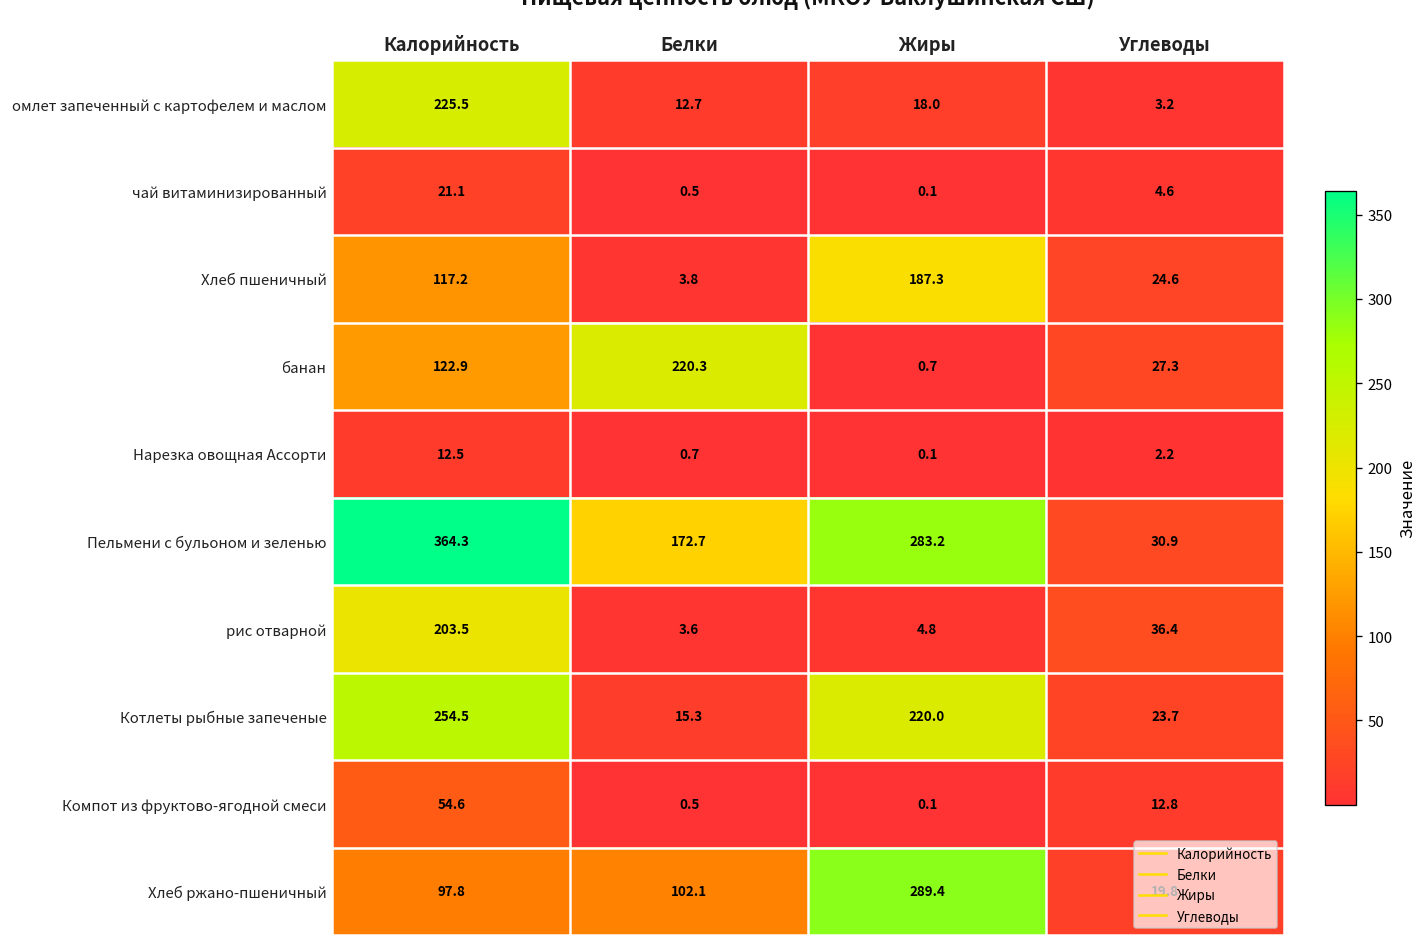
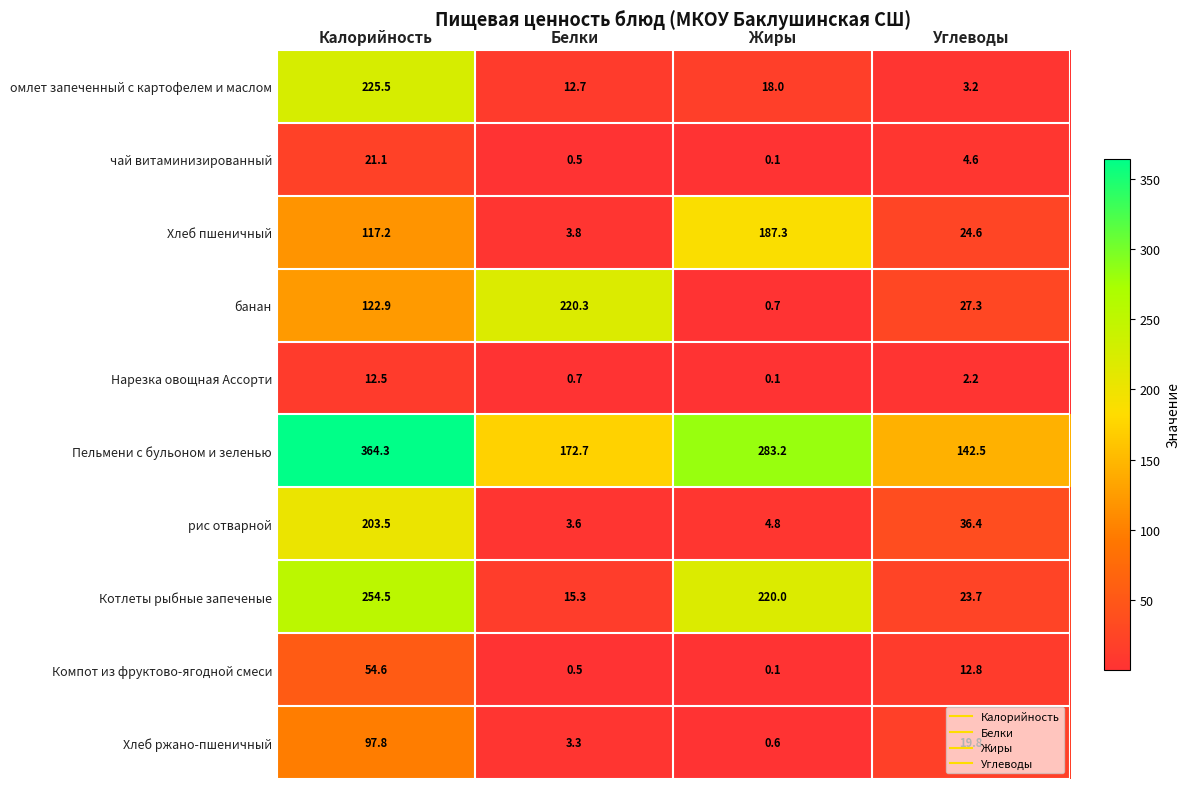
Пельмени с бульоном и зеленью, Углеводы: 30.9 -> 142.5
Хлеб ржано-пшеничный, Белки: 102.1 -> 3.3
Хлеб ржано-пшеничный, Жиры: 289.4 -> 0.6
